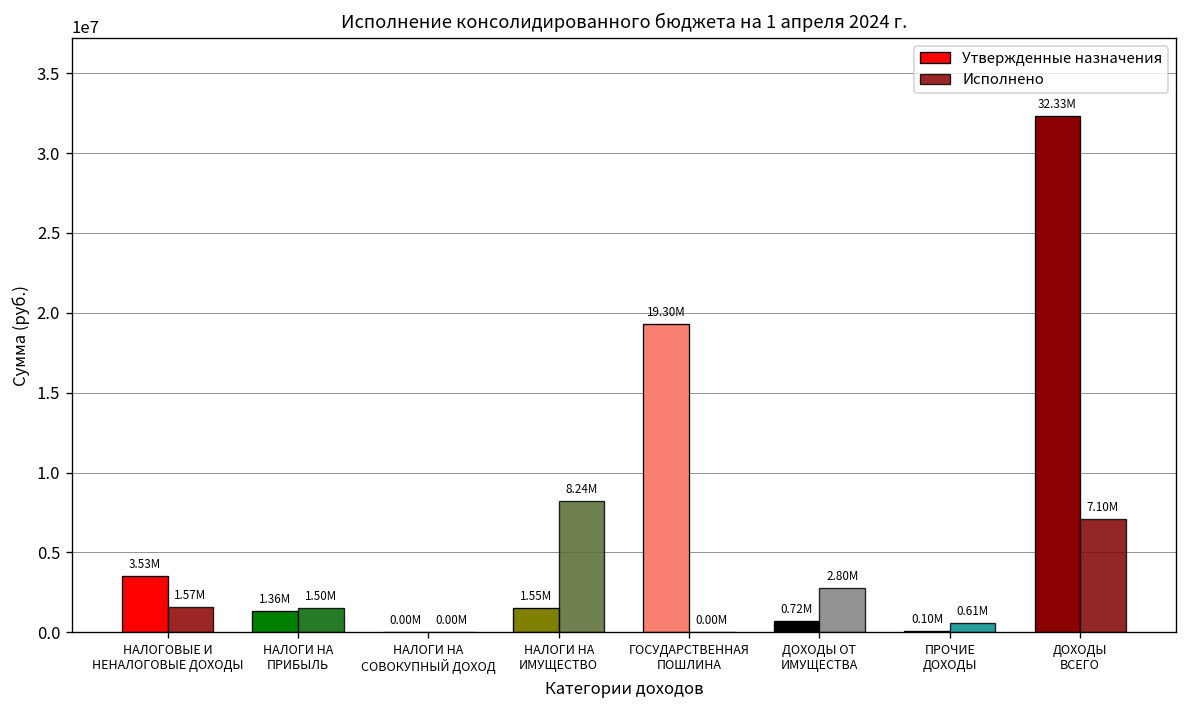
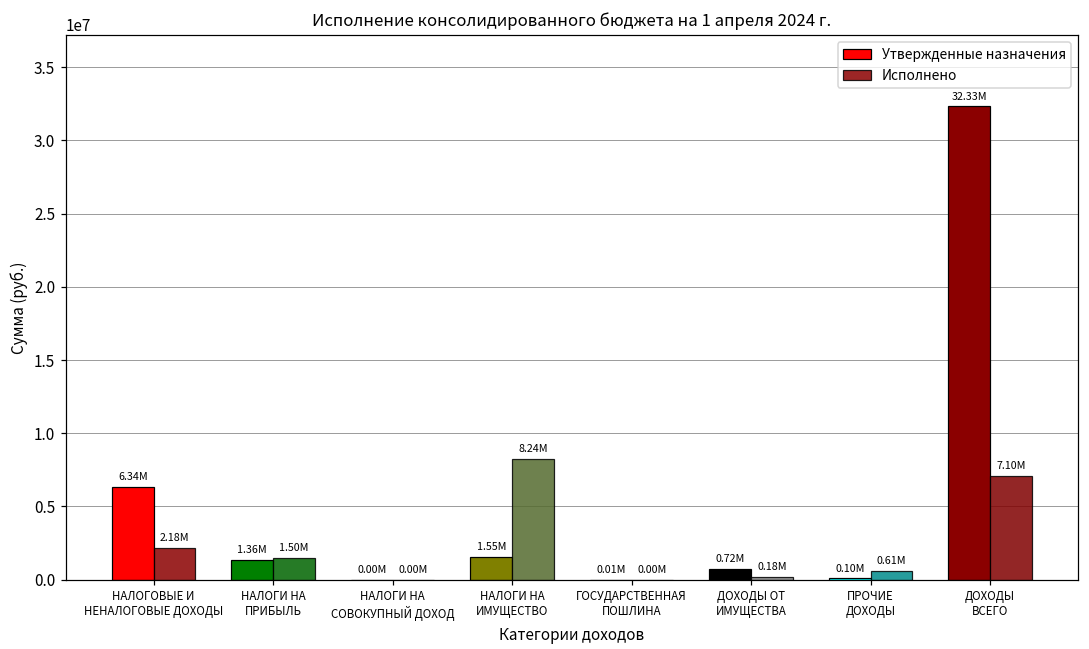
Утвержденные назначения, НАЛОГОВЫЕ И НЕНАЛОГОВЫЕ ДОХОДЫ: 3.53M -> 6.34M
Исполнено, НАЛОГОВЫЕ И НЕНАЛОГОВЫЕ ДОХОДЫ: 1.57M -> 2.18M
Утвержденные назначения, ГОСУДАРСТВЕННАЯ ПОШЛИНА: 19.30M -> 0.01M
Исполнено, ДОХОДЫ ОТ ИМУЩЕСТВА: 2.80M -> 0.18M
